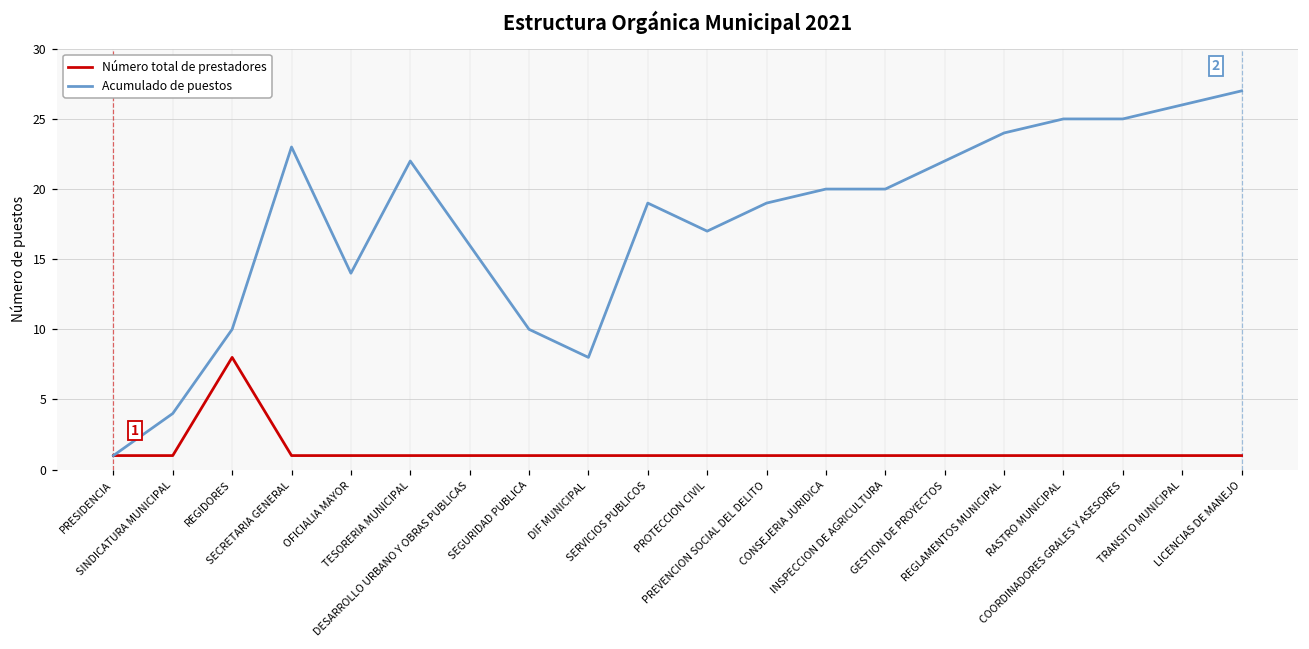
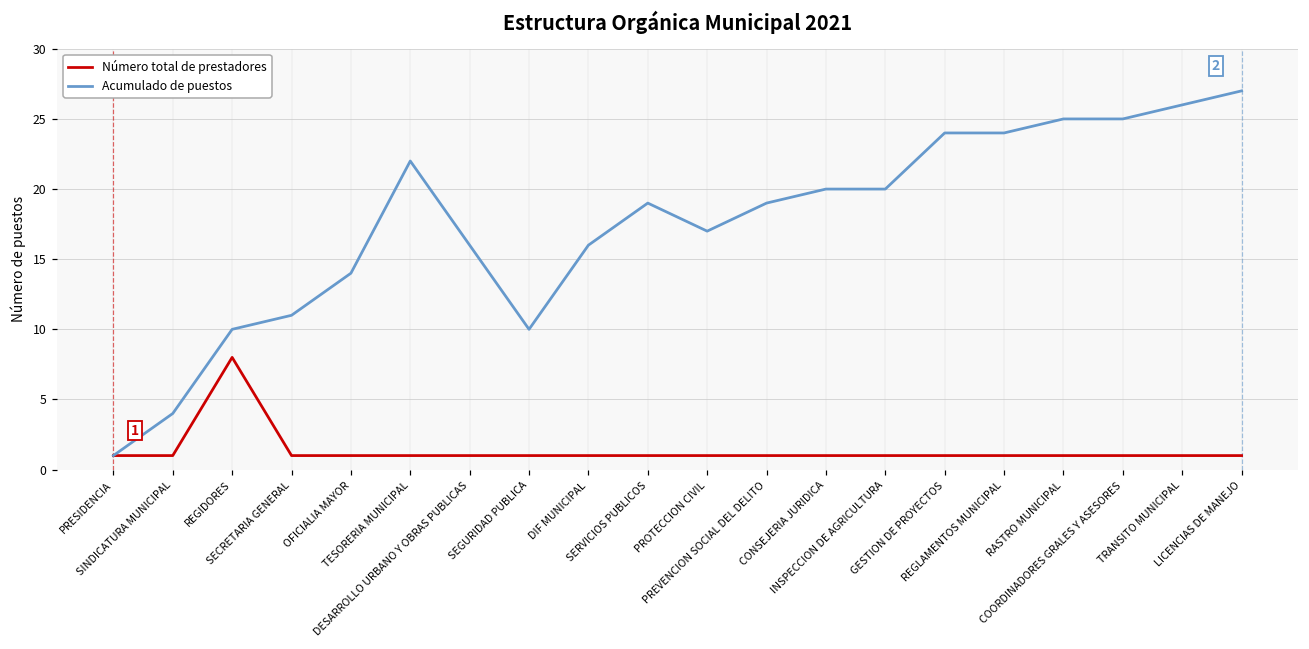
Acumulado de puestos, SECRETARIA GENERAL: 23 -> 11
Acumulado de puestos, DIF MUNICIPAL: 8 -> 16
Acumulado de puestos, GESTION DE PROYECTOS: 22 -> 24
